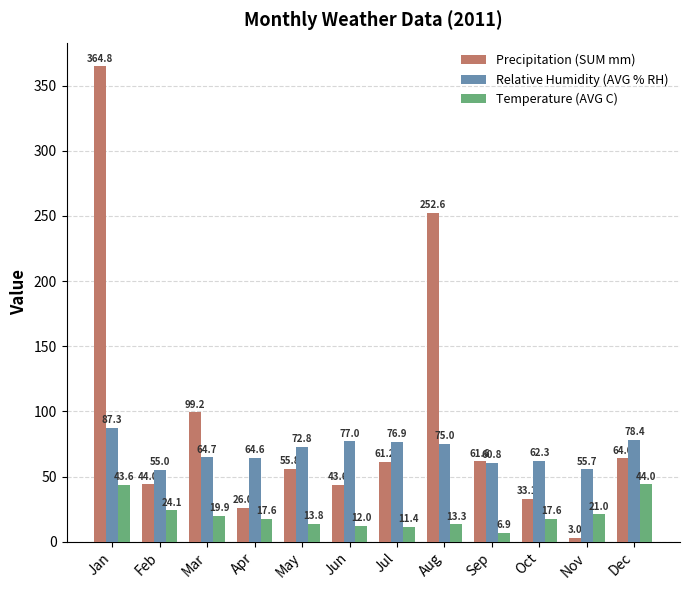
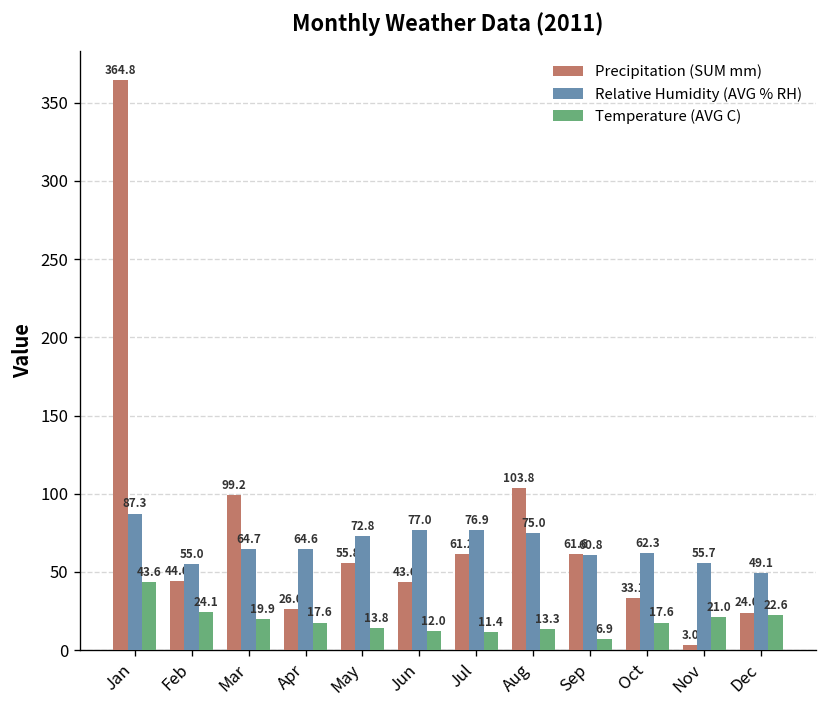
Precipitation (SUM mm), Aug: 252.6 -> 103.8
Precipitation (SUM mm), Dec: 64.0 -> 24.0
Relative Humidity (AVG % RH), Dec: 78.4 -> 49.1
Temperature (AVG C), Dec: 44.0 -> 22.6
